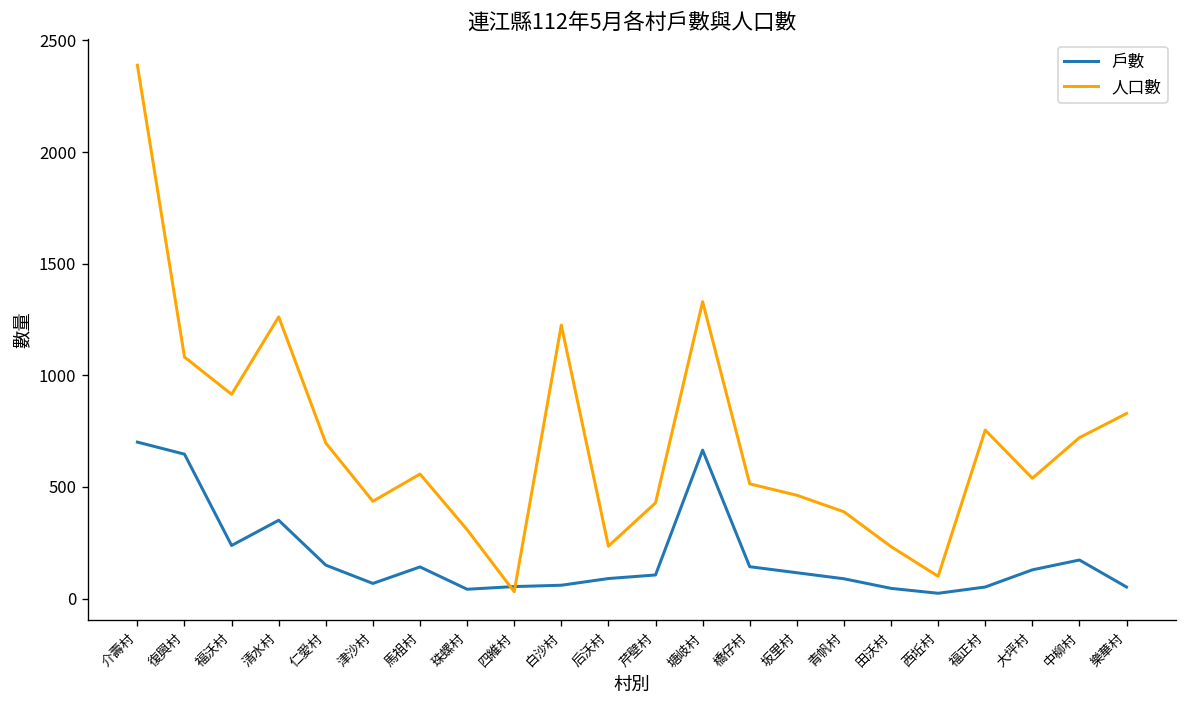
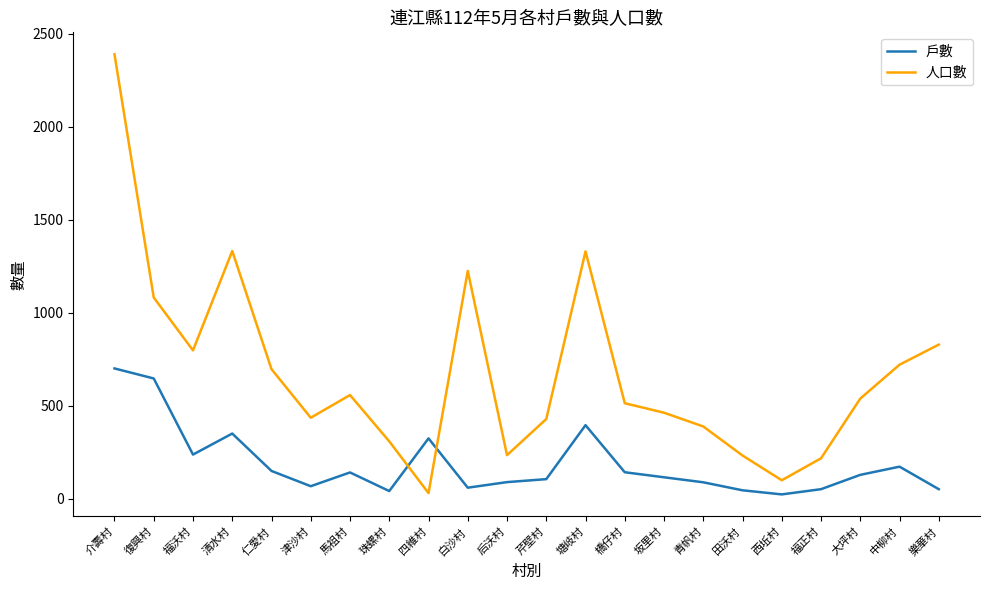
人口數, 福沃村: 920 -> 800
人口數, 清水村: 1260 -> 1330
戶數, 四維村: 50 -> 330
戶數, 塘岐村: 670 -> 400
人口數, 福正村: 760 -> 220
